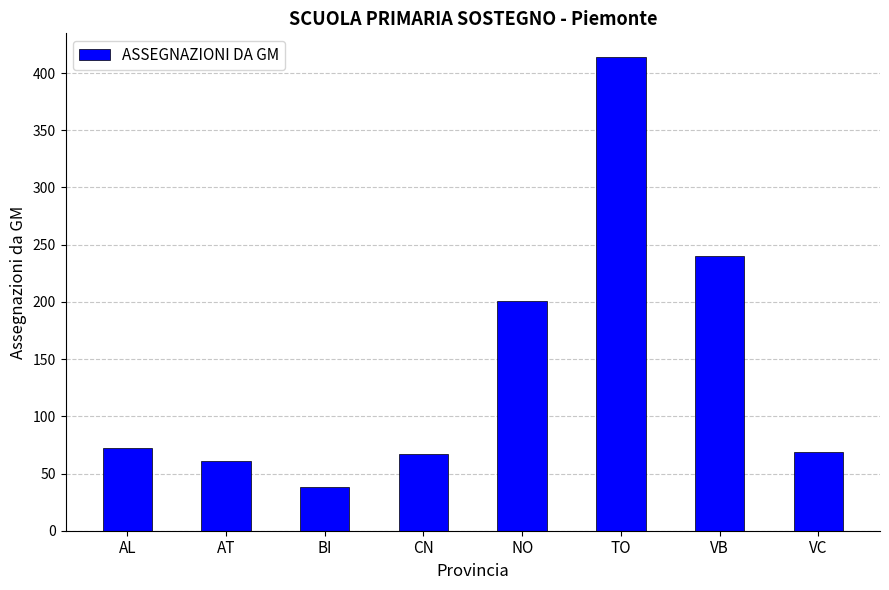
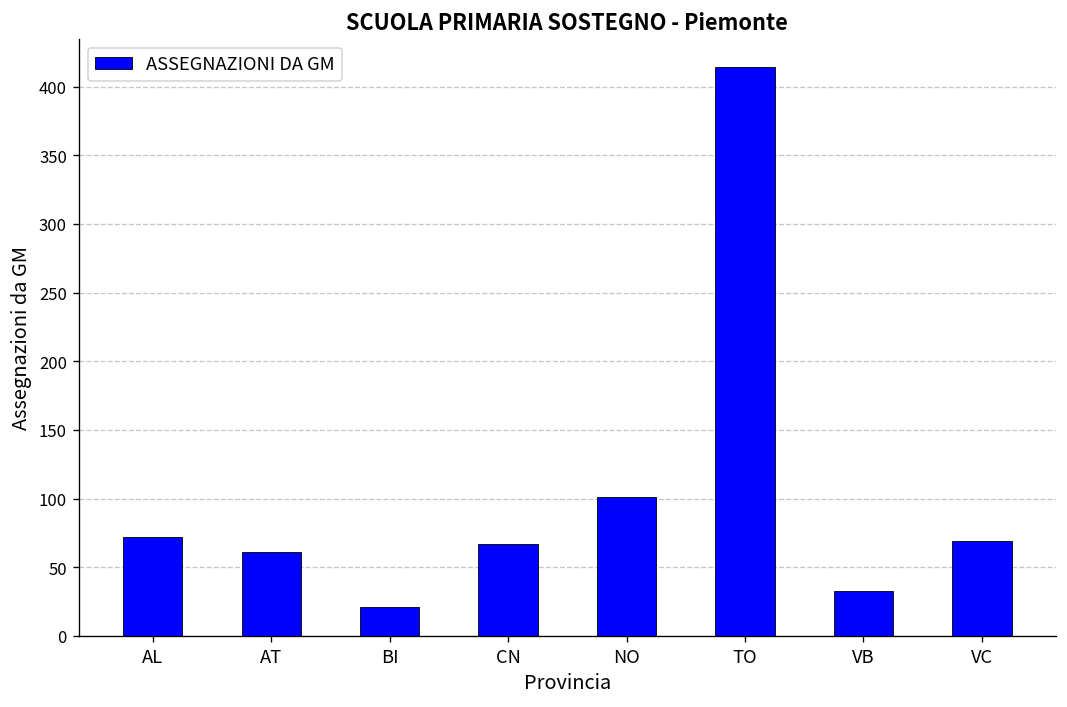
BI: 38 -> 21
NO: 201 -> 101
VB: 240 -> 33
